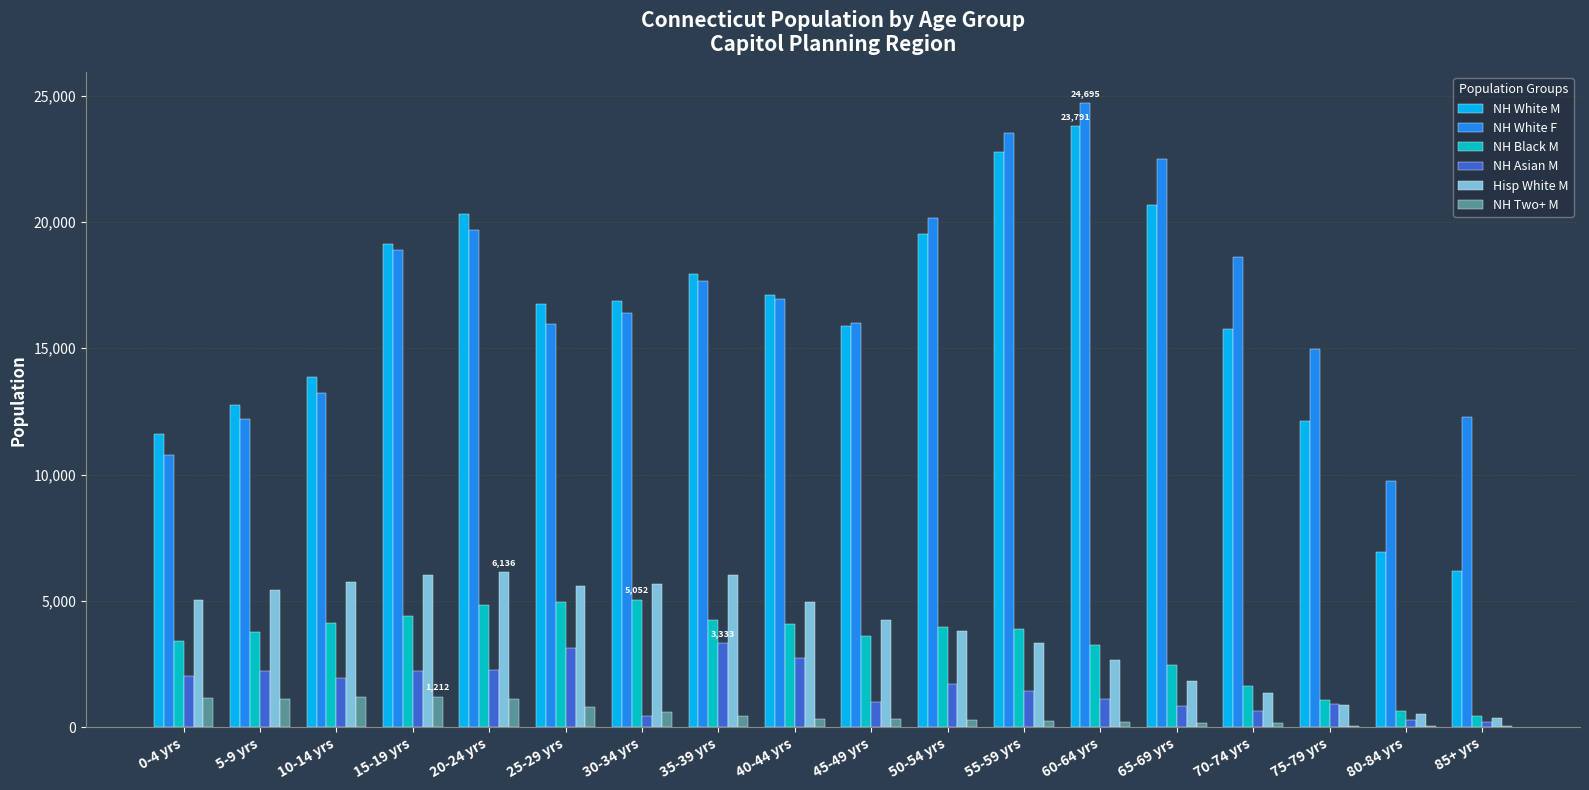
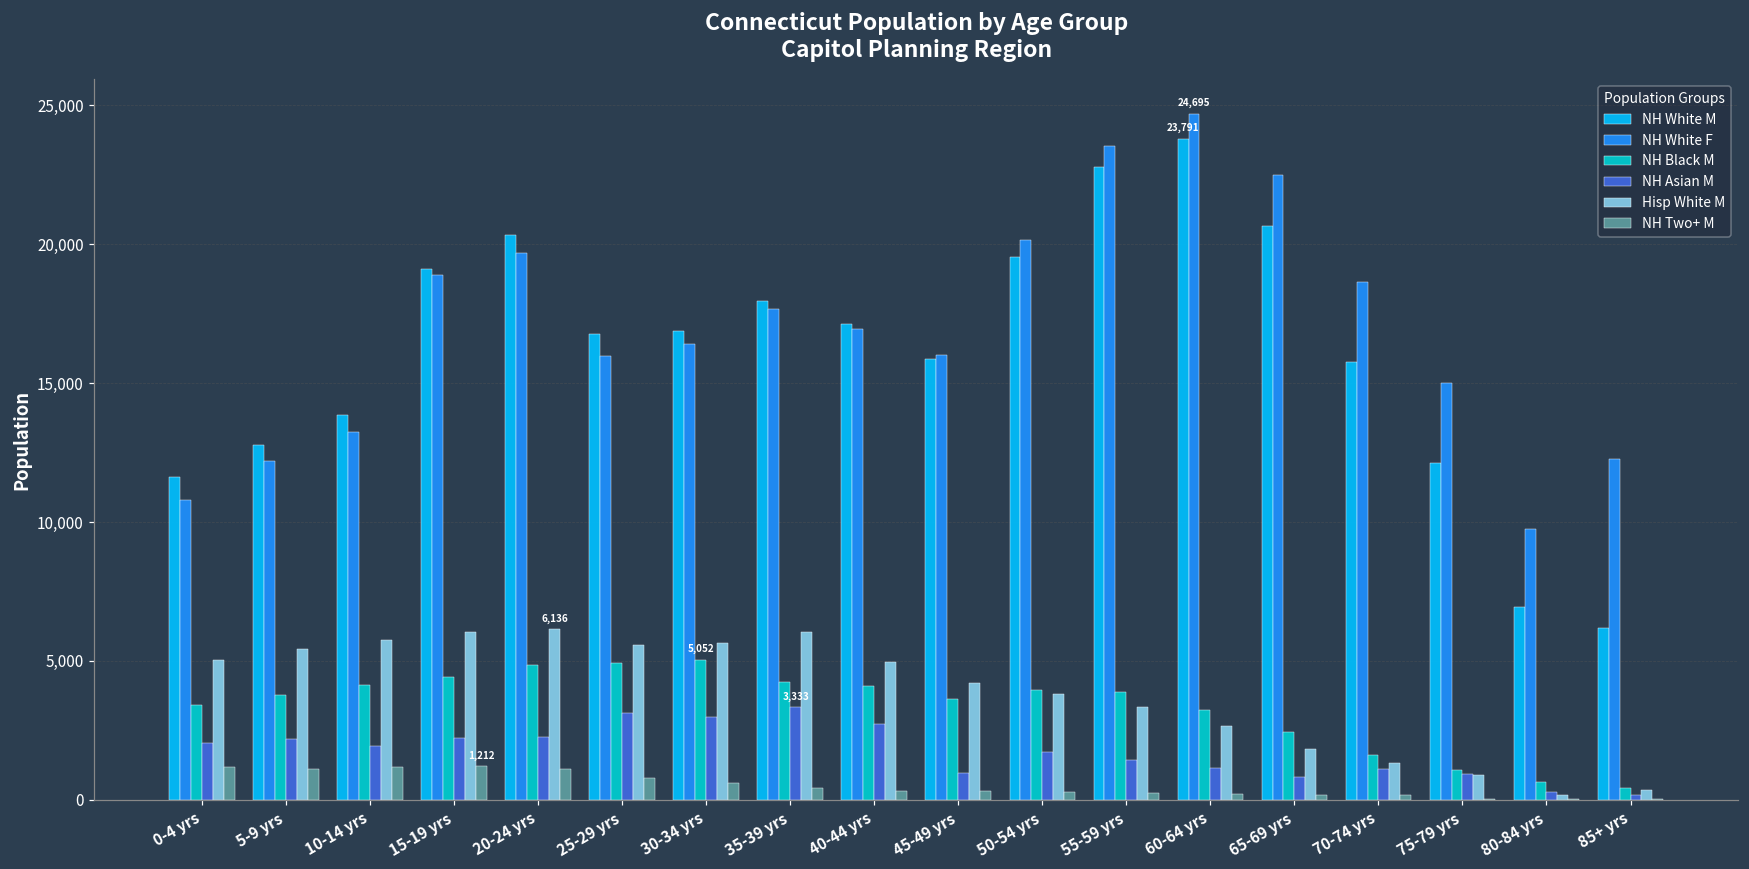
NH Asian M, 30-34 yrs: 400 -> 3,000
NH Asian M, 70-74 yrs: 600 -> 1,100
Hisp White M, 80-84 yrs: 500 -> 200
